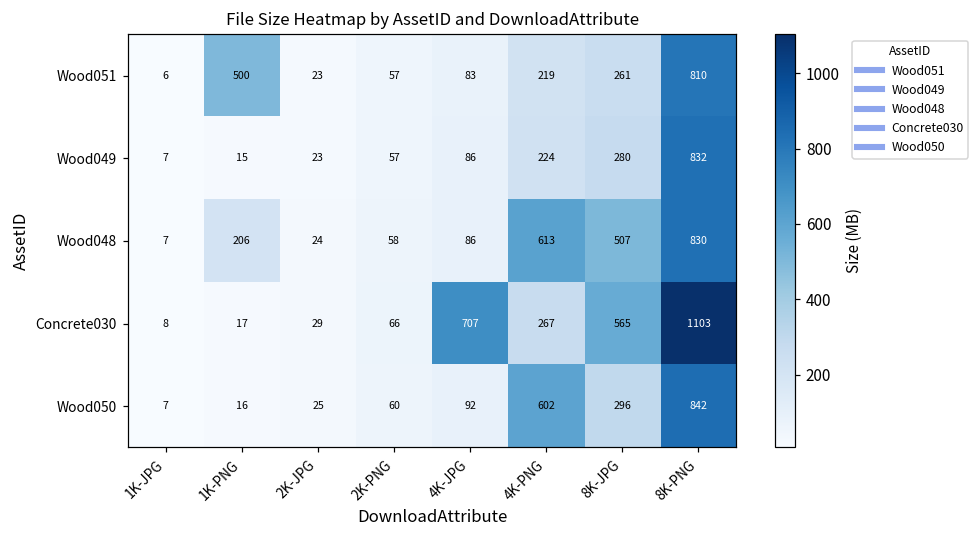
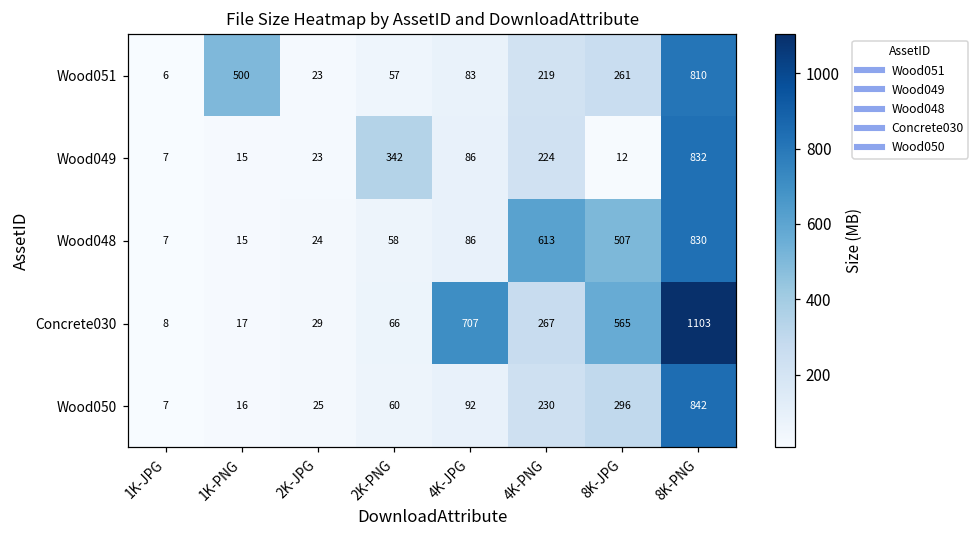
Wood049, 2K-PNG: 57 -> 342
Wood049, 8K-JPG: 280 -> 12
Wood048, 1K-PNG: 206 -> 15
Wood050, 4K-PNG: 602 -> 230
